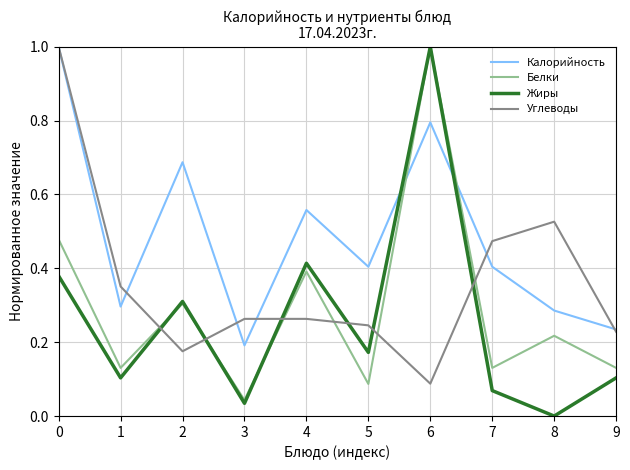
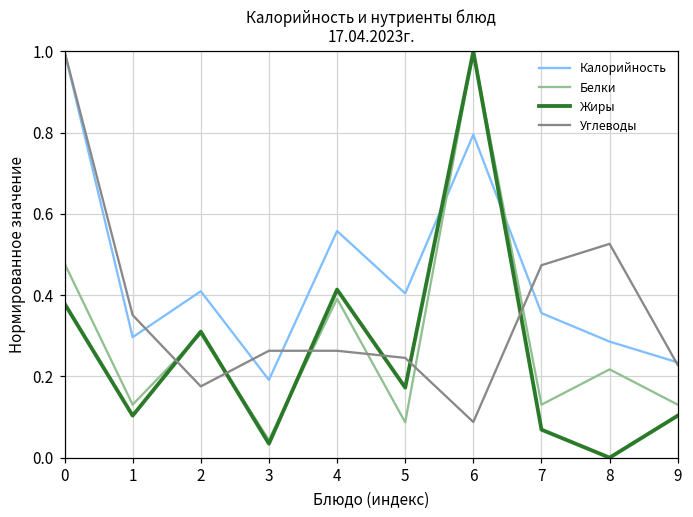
Калорийность, 2: 0.69 -> 0.41
Калорийность, 7: 0.40 -> 0.36
